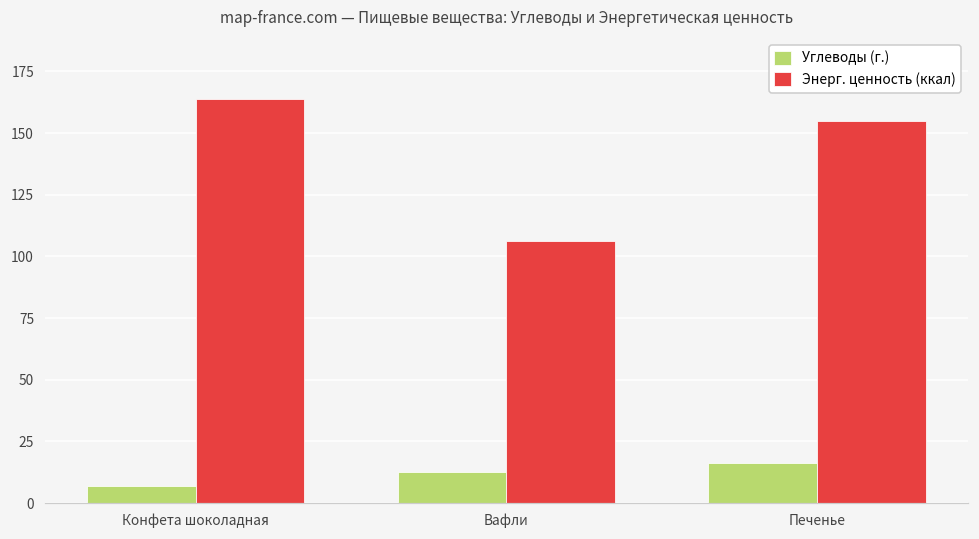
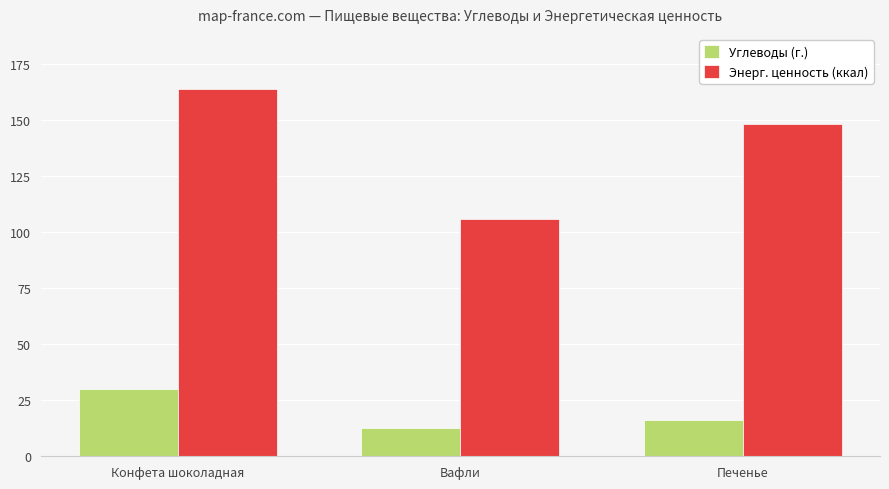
Углеводы (г.), Конфета шоколадная: 7 -> 30
Энерг. ценность (ккал), Печенье: 155 -> 148
